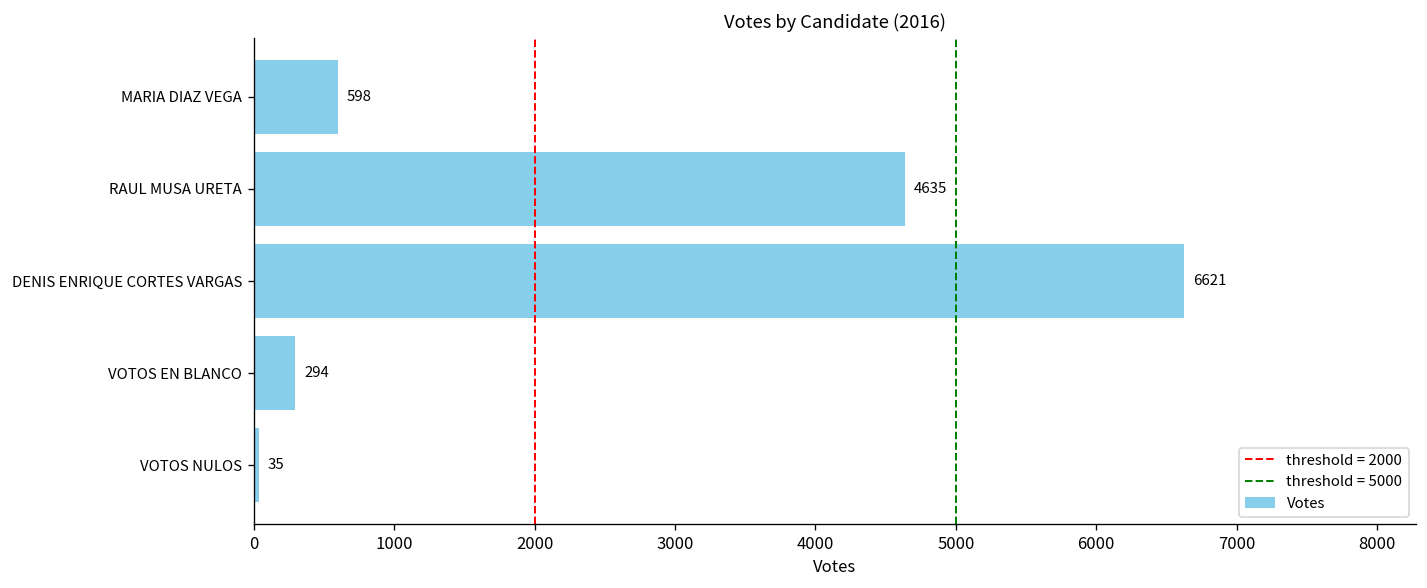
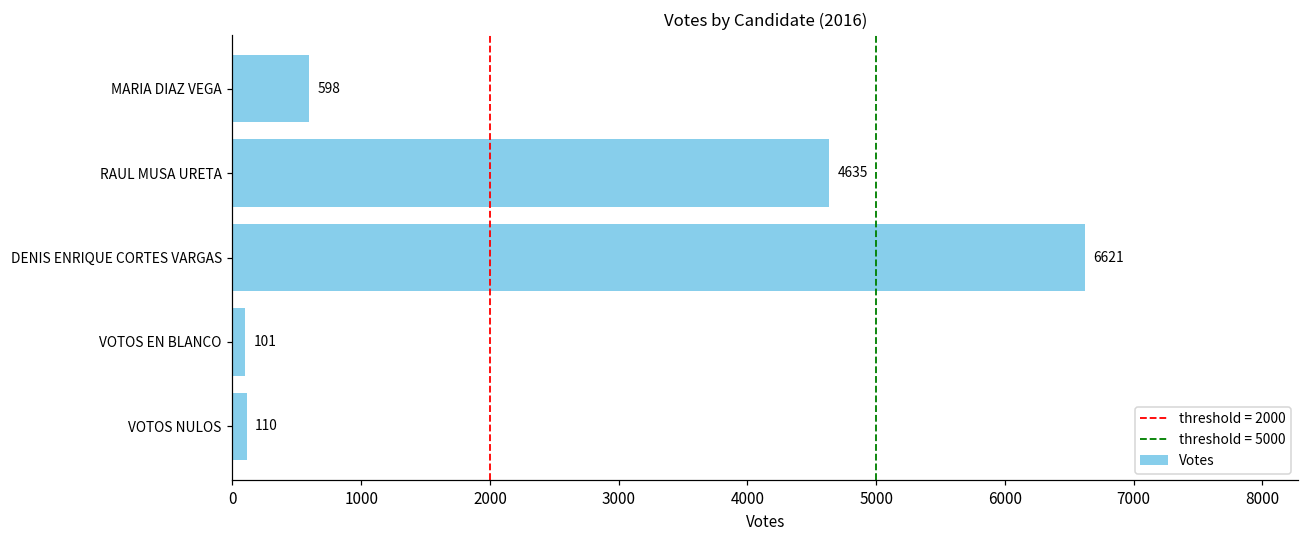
VOTOS EN BLANCO: 294 -> 101
VOTOS NULOS: 35 -> 110
